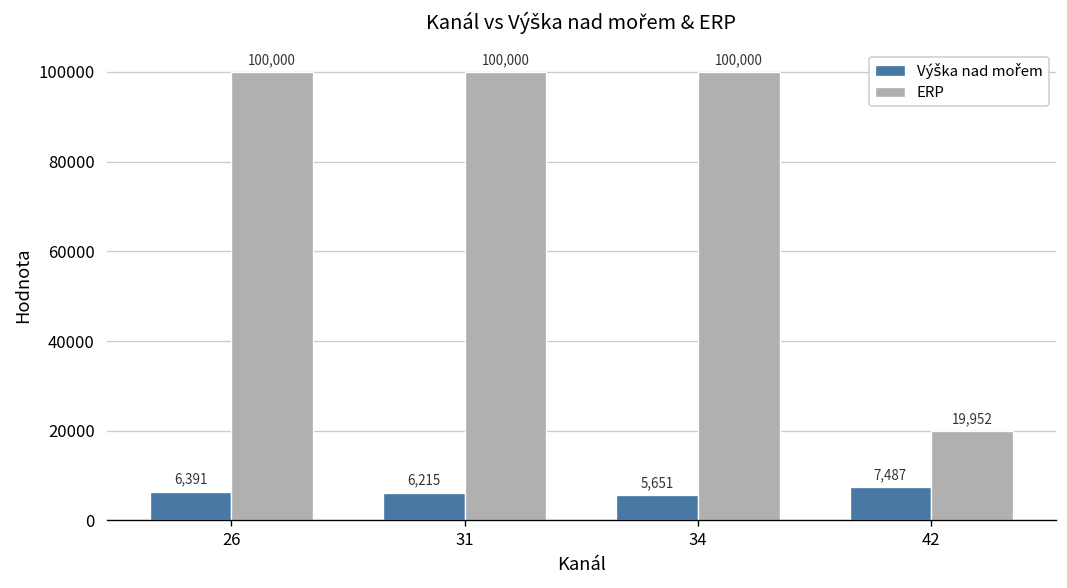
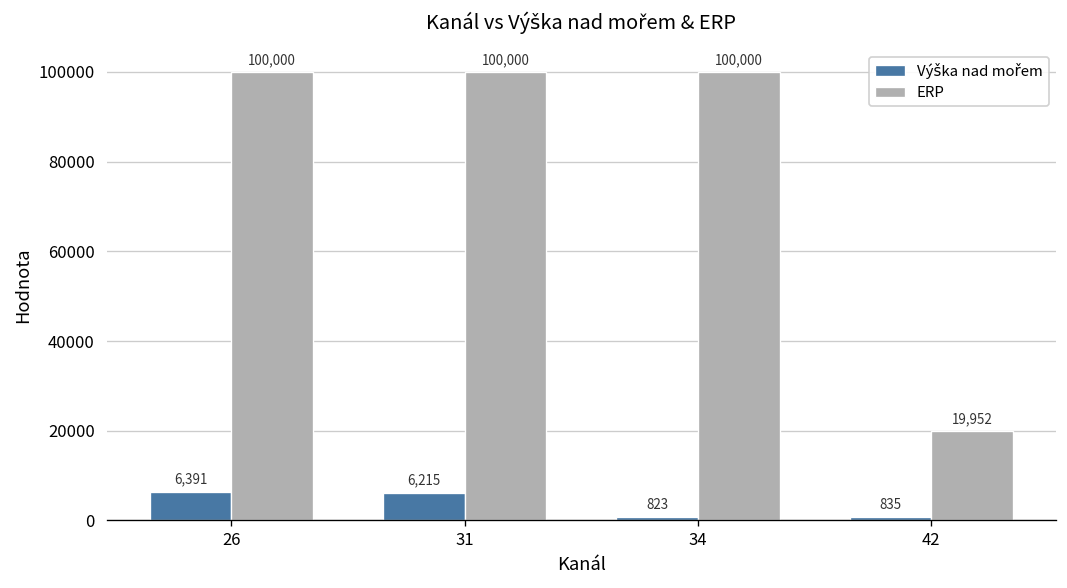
Výška nad mořem, 34: 5,651 -> 823
Výška nad mořem, 42: 7,487 -> 835
